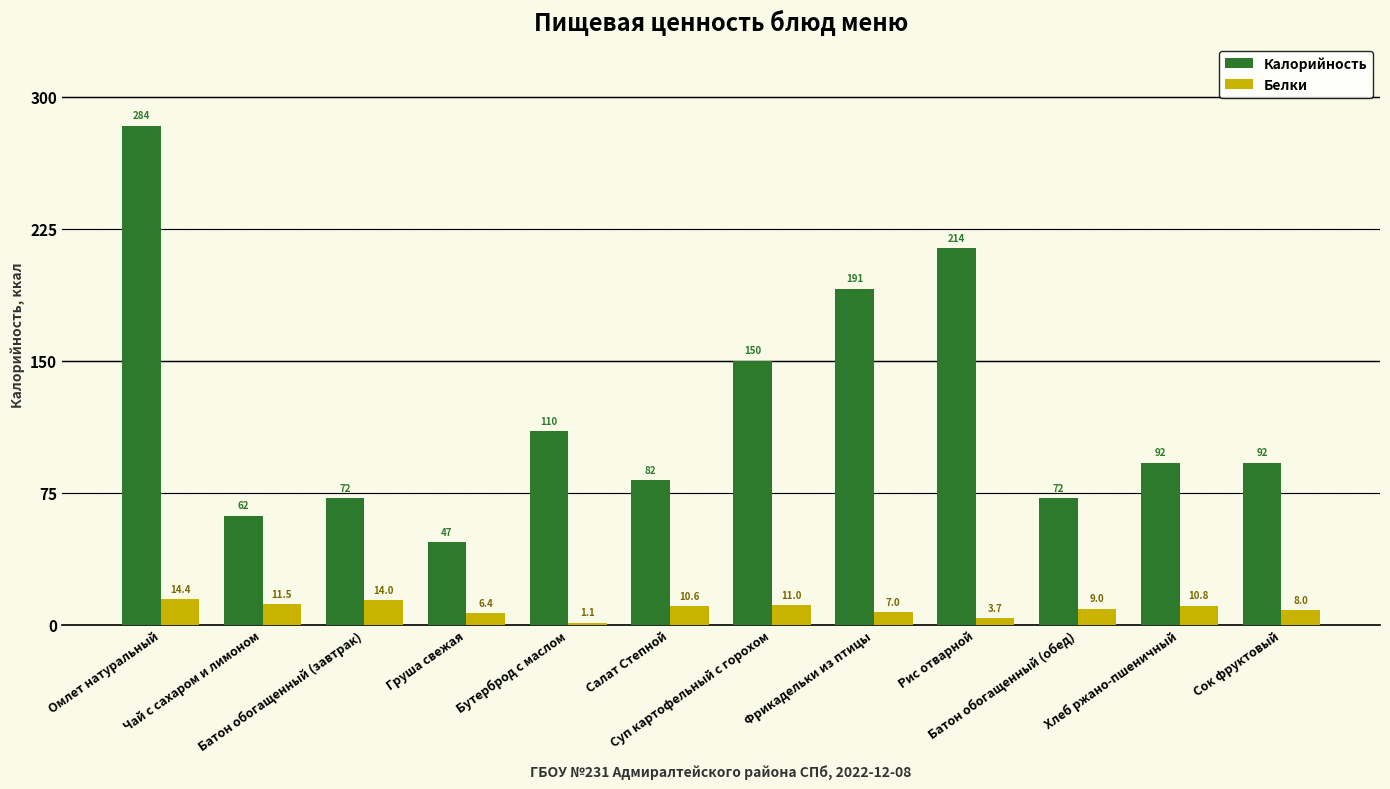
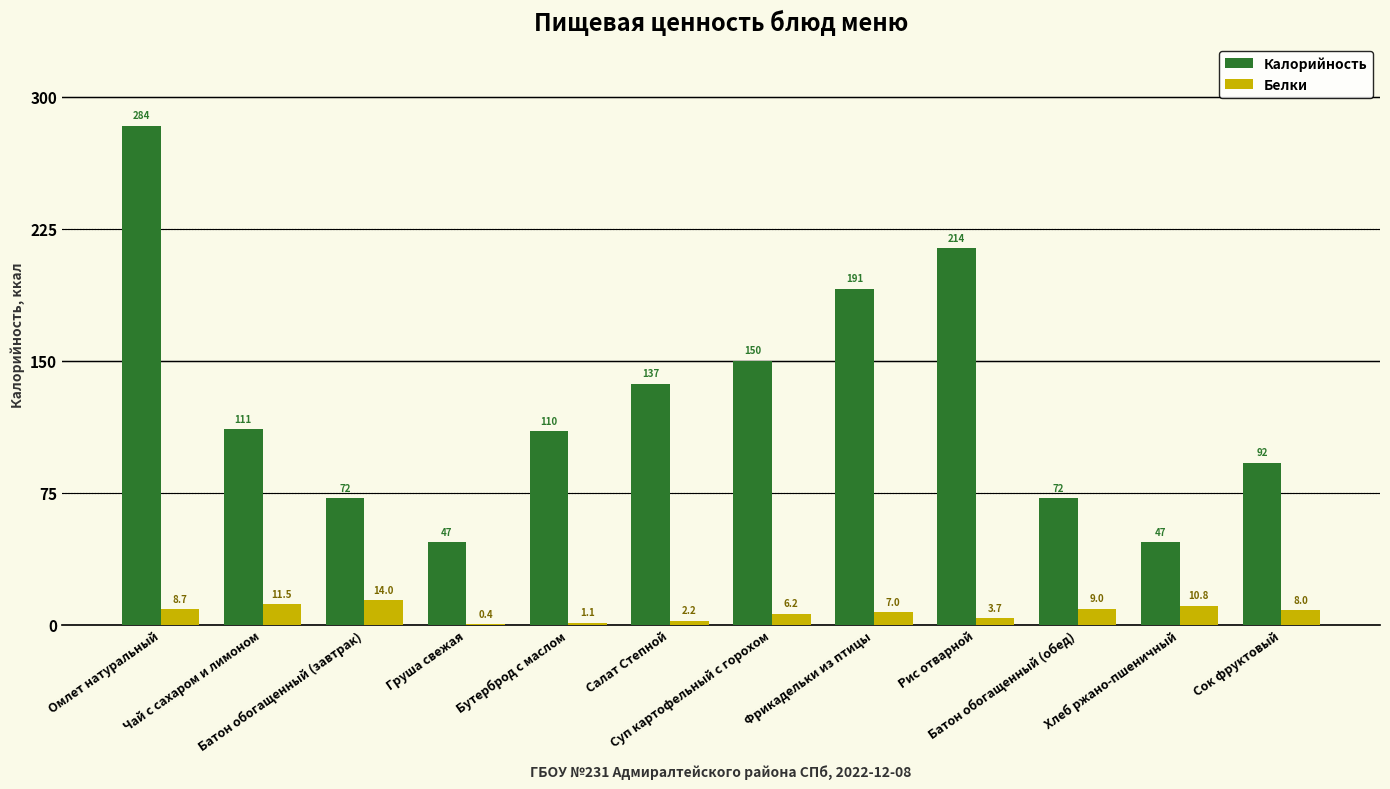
Белки, Омлет натуральный: 14.4 -> 8.7
Калорийность, Чай с сахаром и лимоном: 62 -> 111
Белки, Груша свежая: 6.4 -> 0.4
Калорийность, Салат Степной: 82 -> 137
Белки, Салат Степной: 10.6 -> 2.2
Белки, Суп картофельный с горохом: 11.0 -> 6.2
Калорийность, Хлеб ржано-пшеничный: 92 -> 47
